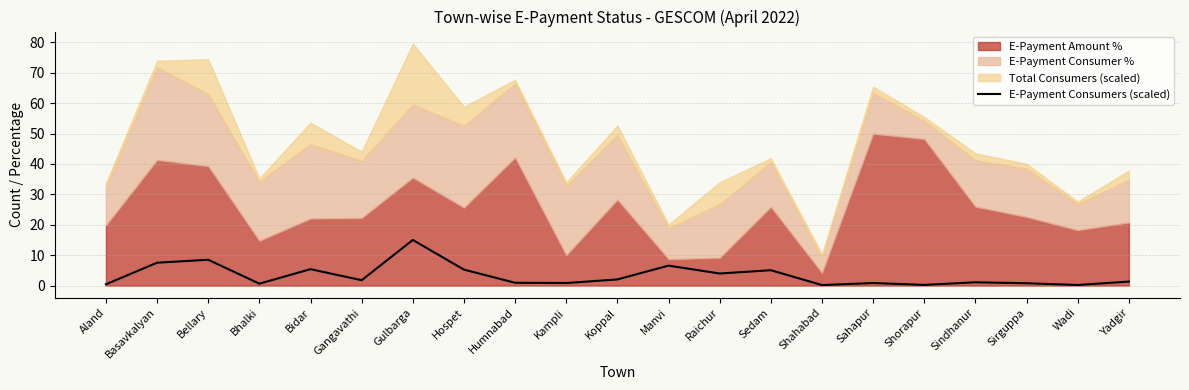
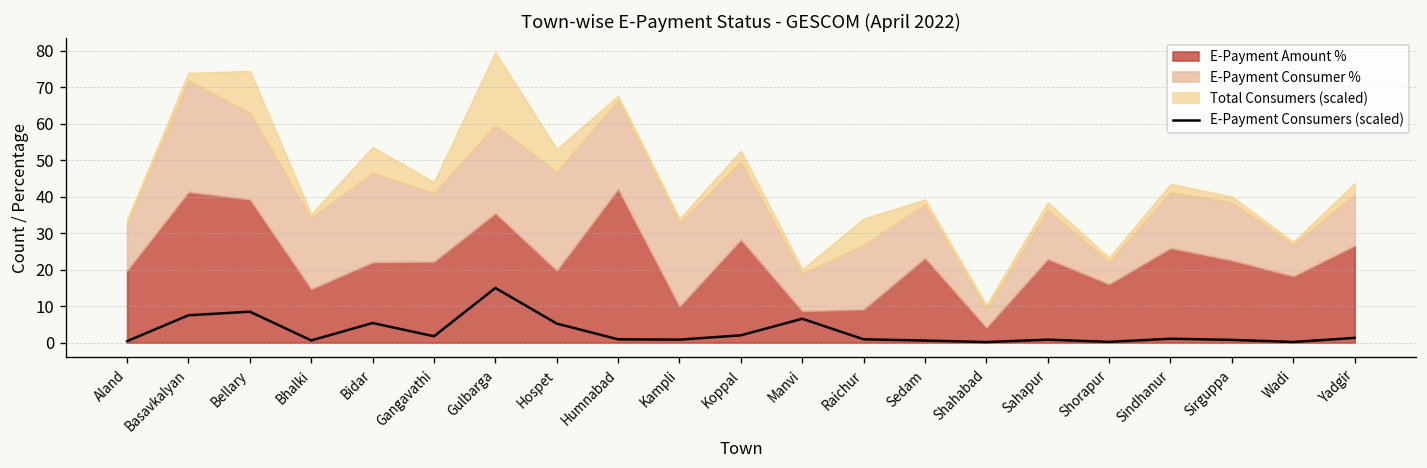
E-Payment Amount %, Hospet: 26 -> 20
E-Payment Consumers (scaled), Raichur: 4 -> 1
E-Payment Consumers (scaled), Sedam: 5 -> 1
E-Payment Amount %, Sedam: 26 -> 23
E-Payment Amount %, Sahapur: 50 -> 23
E-Payment Amount %, Shorapur: 48 -> 16
E-Payment Amount %, Yadgir: 21 -> 27
